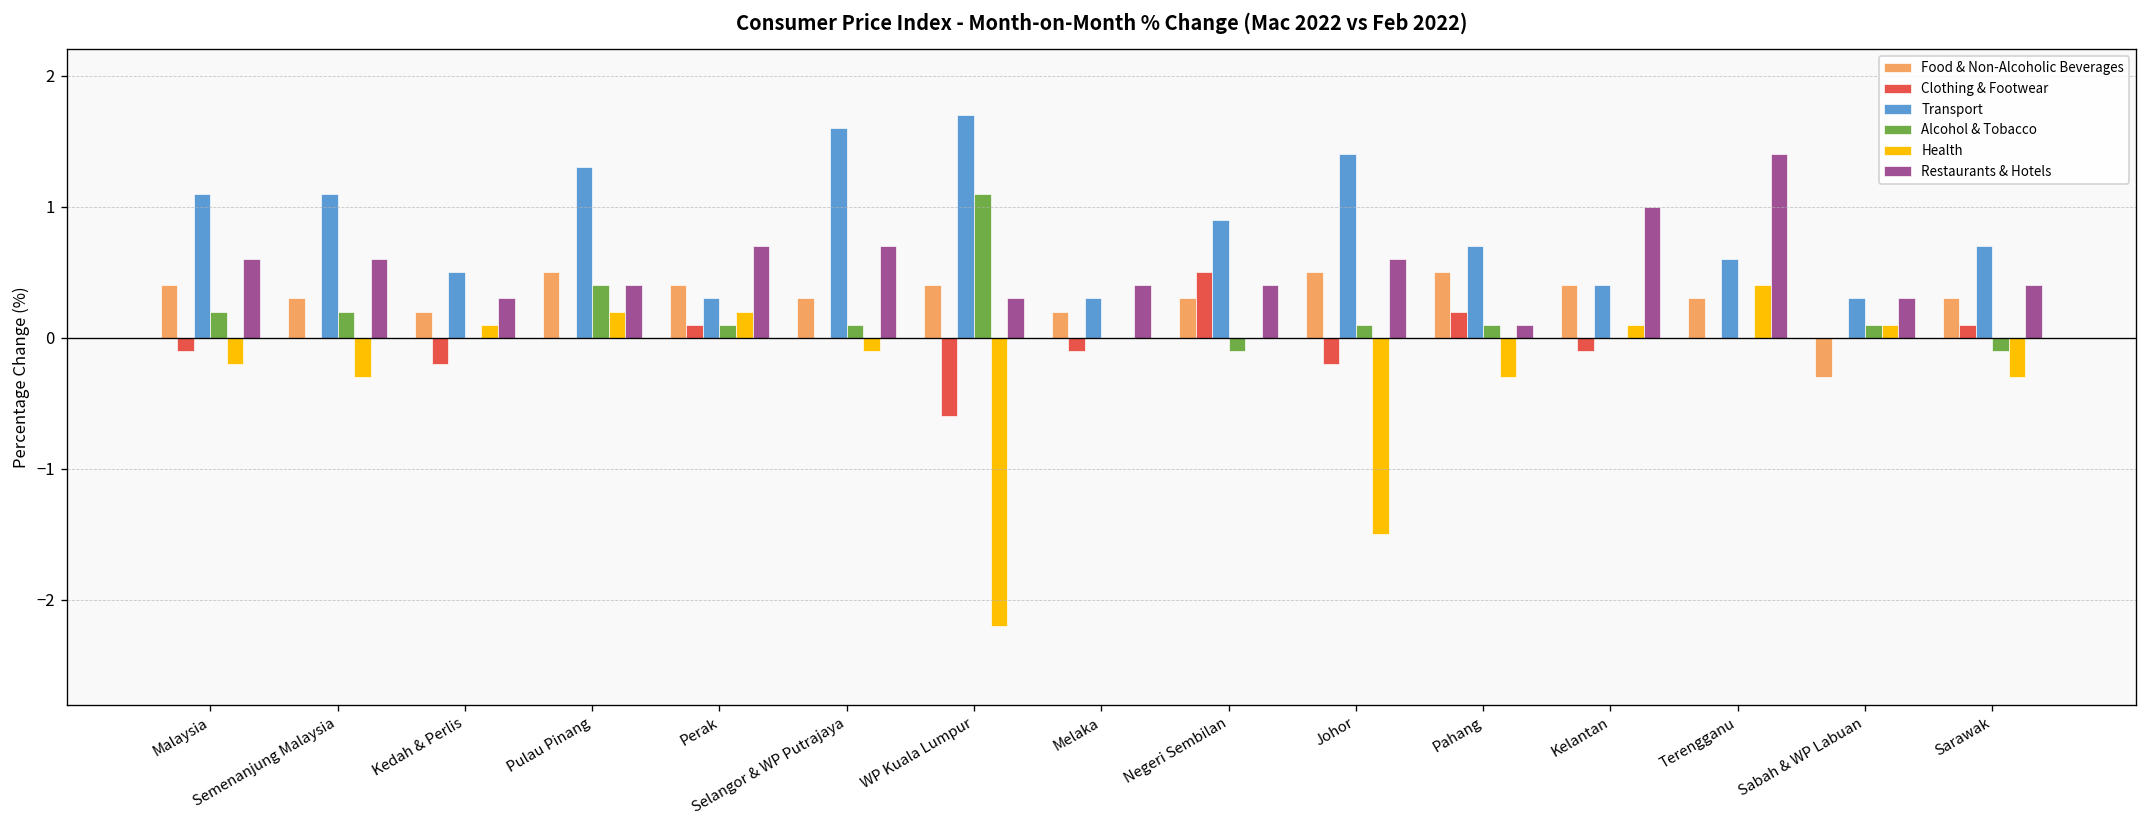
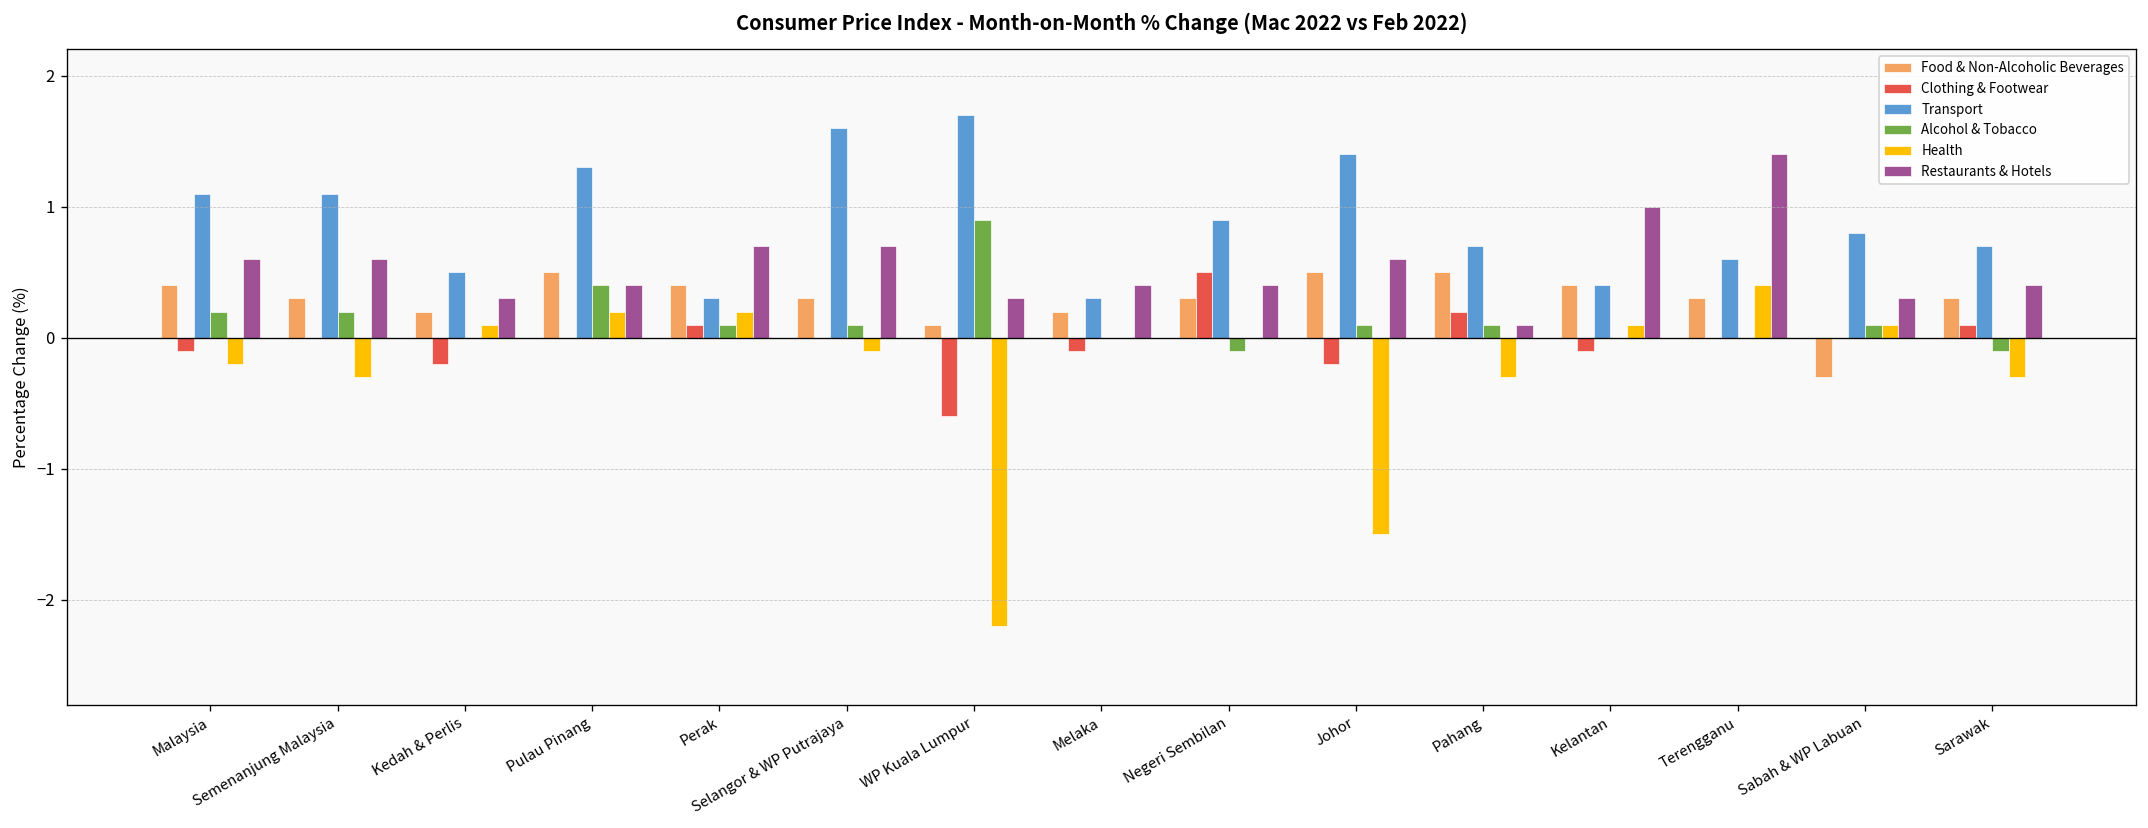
Food & Non-Alcoholic Beverages, WP Kuala Lumpur: 0.4 -> 0.1
Alcohol & Tobacco, WP Kuala Lumpur: 1.1 -> 0.9
Transport, Sabah & WP Labuan: 0.3 -> 0.8
